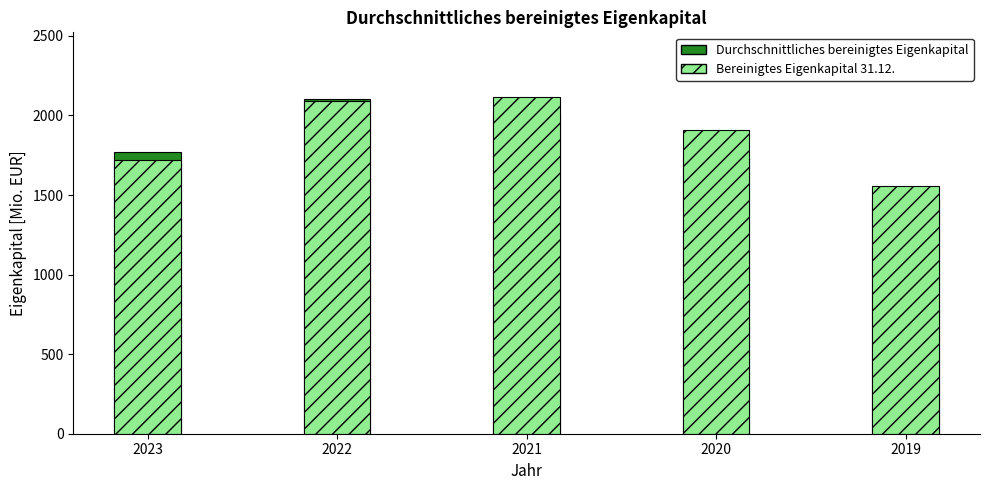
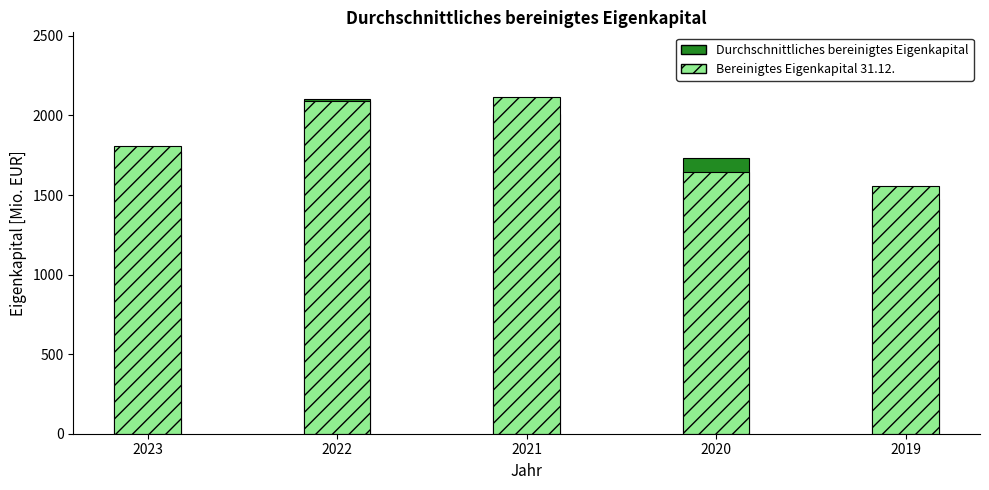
Bereinigtes Eigenkapital 31.12., 2023: 1720 -> 1810
Bereinigtes Eigenkapital 31.12., 2020: 1910 -> 1650
